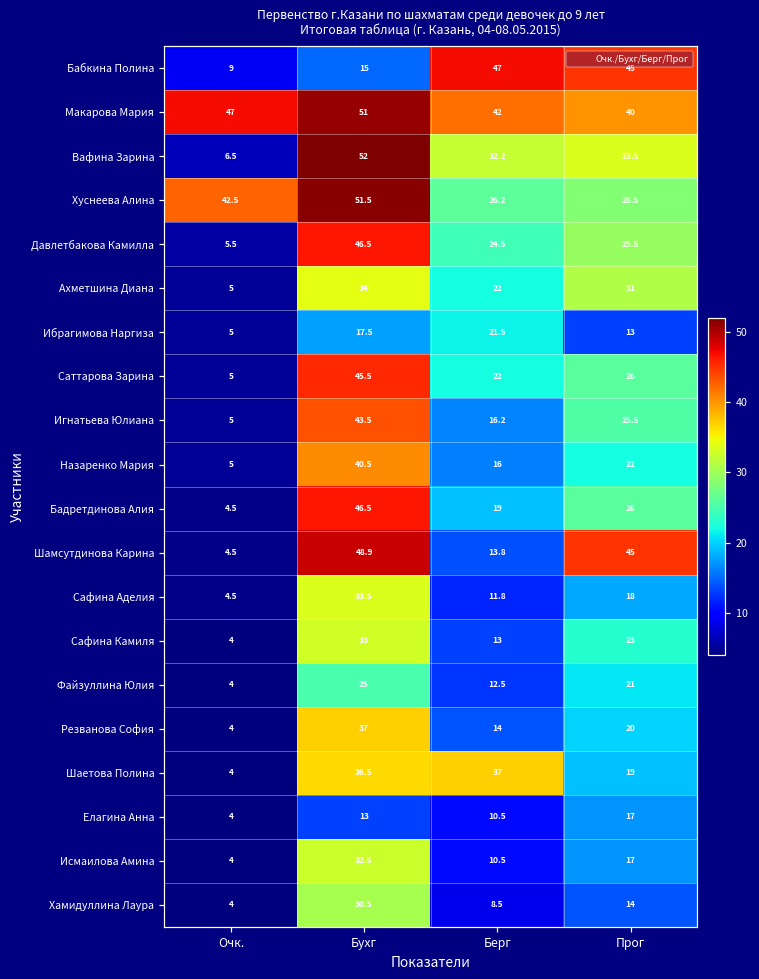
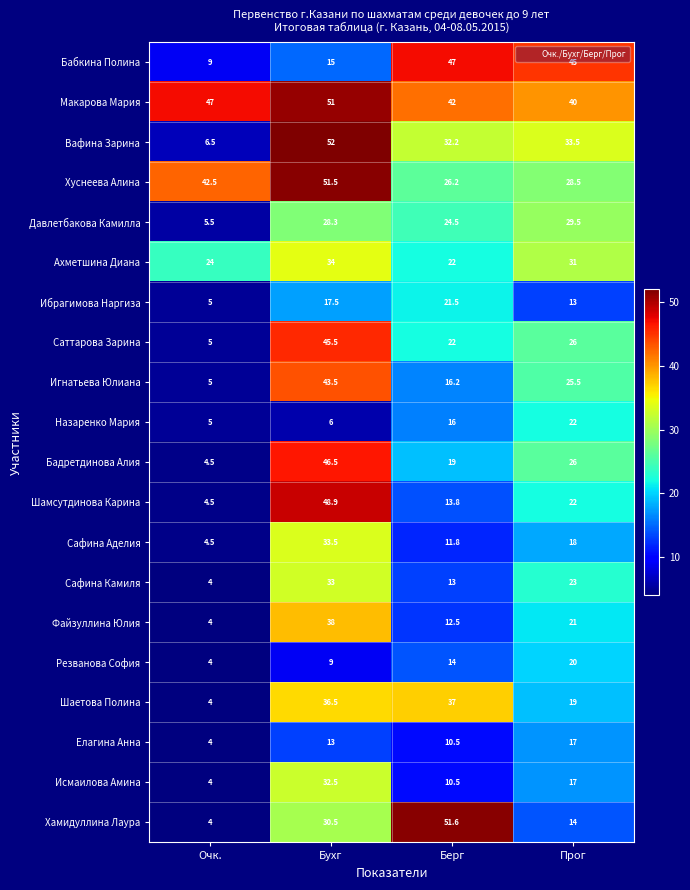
Давлетбакова Камилла, Бухг: 46.5 -> 28.3
Ахметшина Диана, Очк.: 5 -> 24
Назаренко Мария, Бухг: 40.5 -> 6
Шамсутдинова Карина, Прог: 45 -> 22
Файзуллина Юлия, Бухг: 25 -> 38
Резванова София, Бухг: 37 -> 9
Хамидуллина Лаура, Берг: 8.5 -> 51.6
